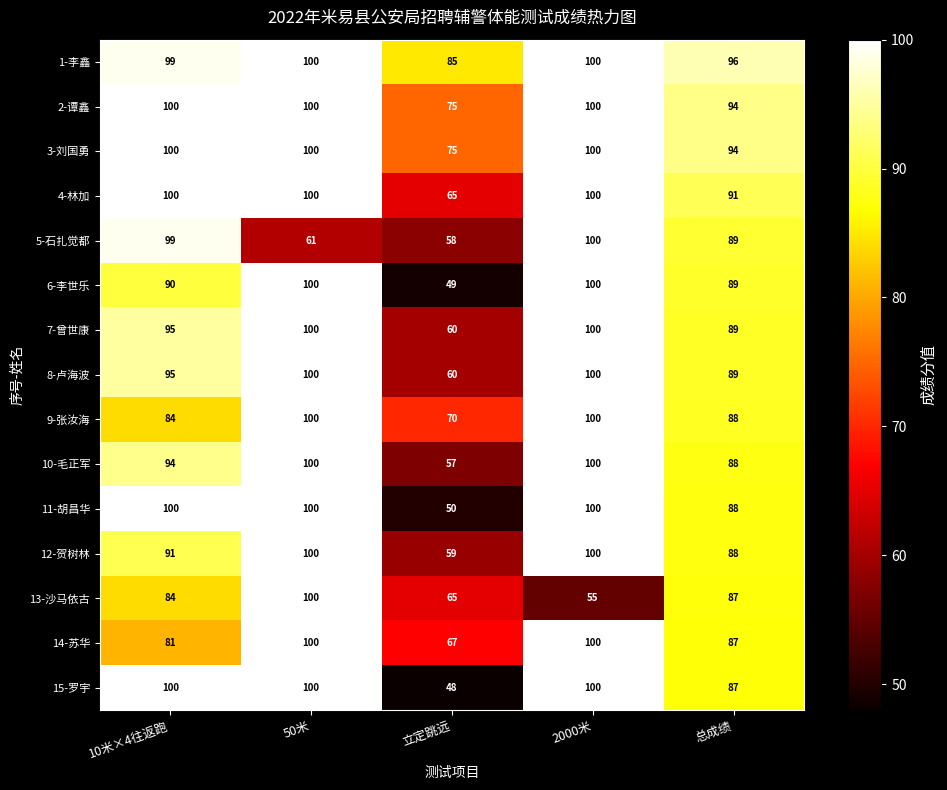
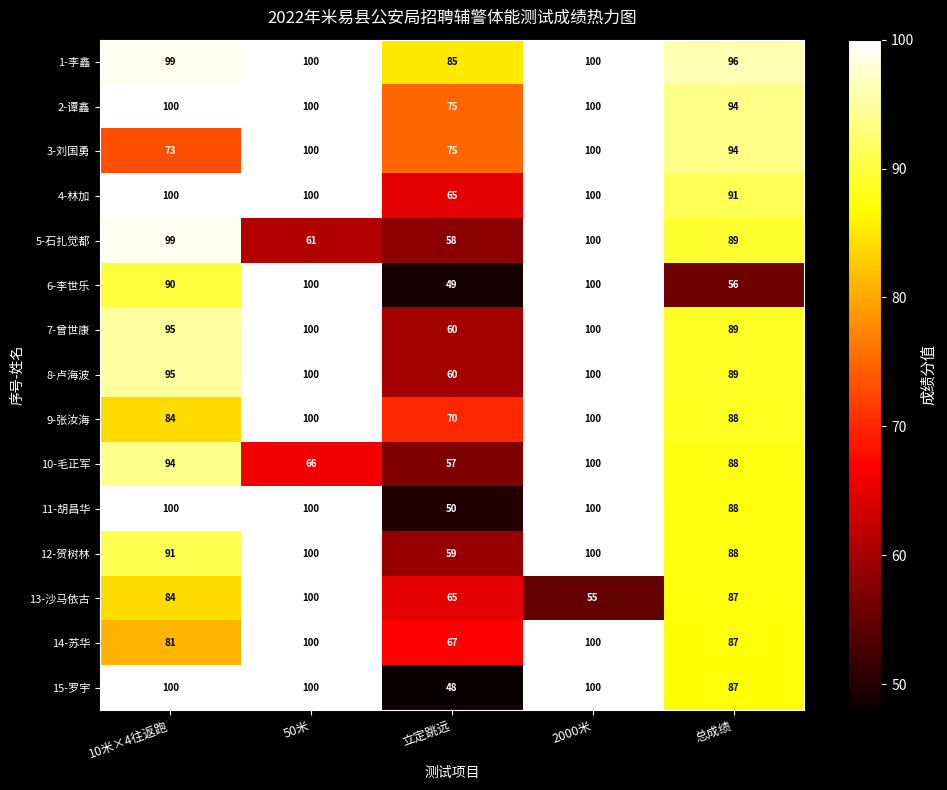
3-刘国勇, 10米×4往返跑: 100 -> 73
6-李世乐, 总成绩: 89 -> 56
10-毛正军, 50米: 100 -> 66
